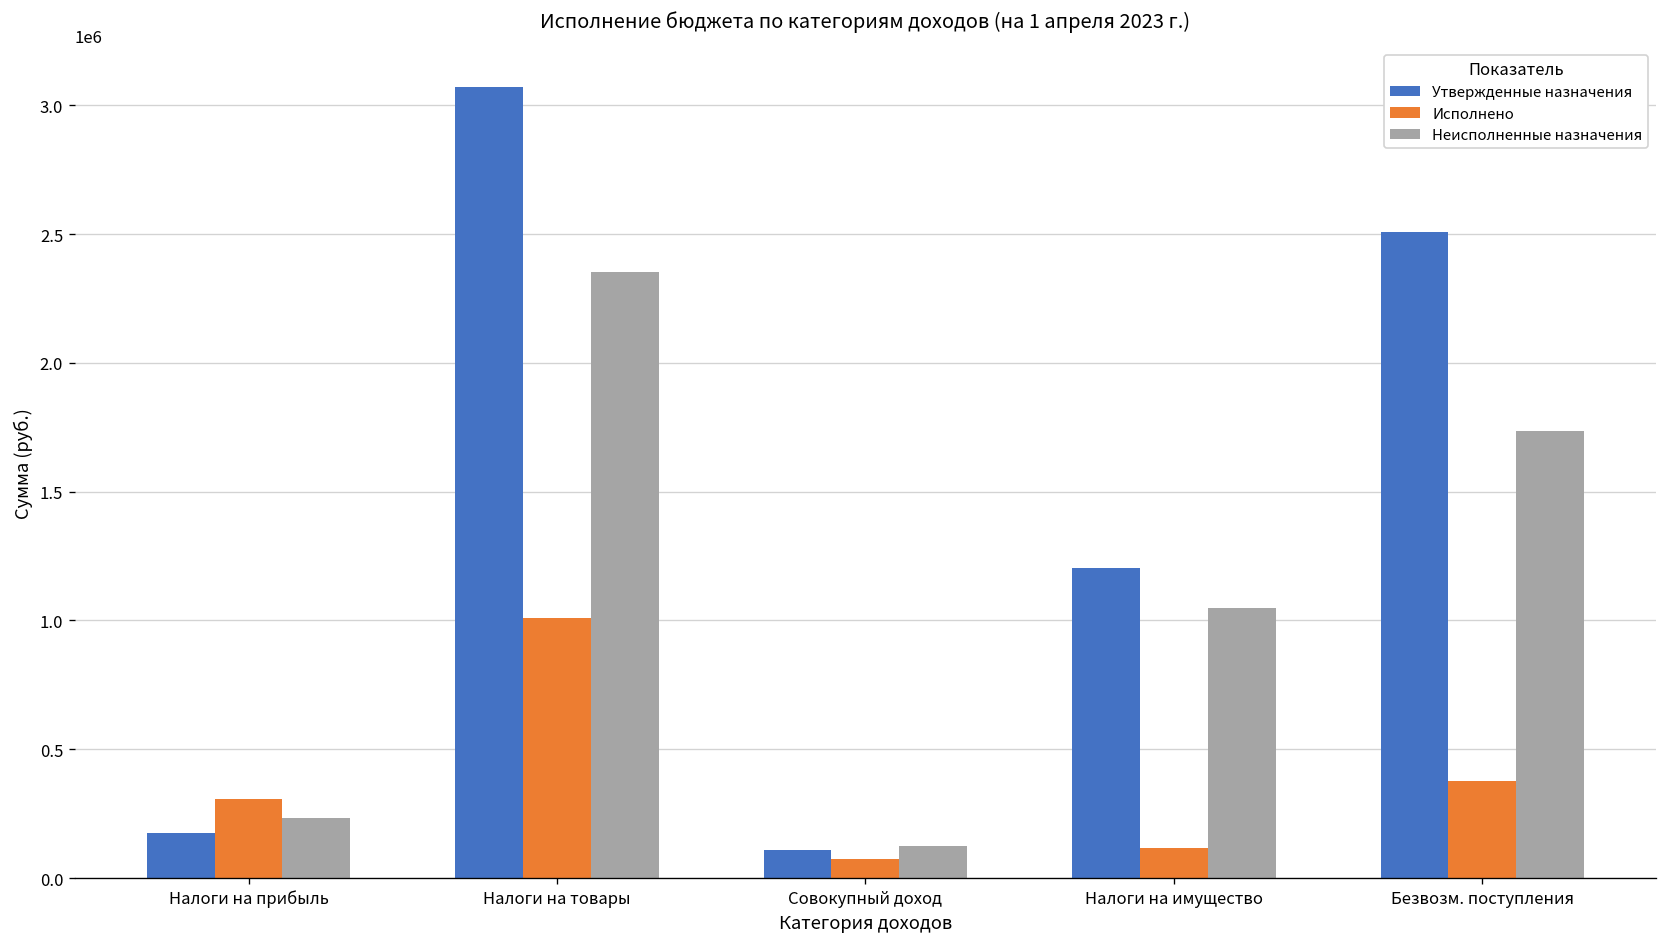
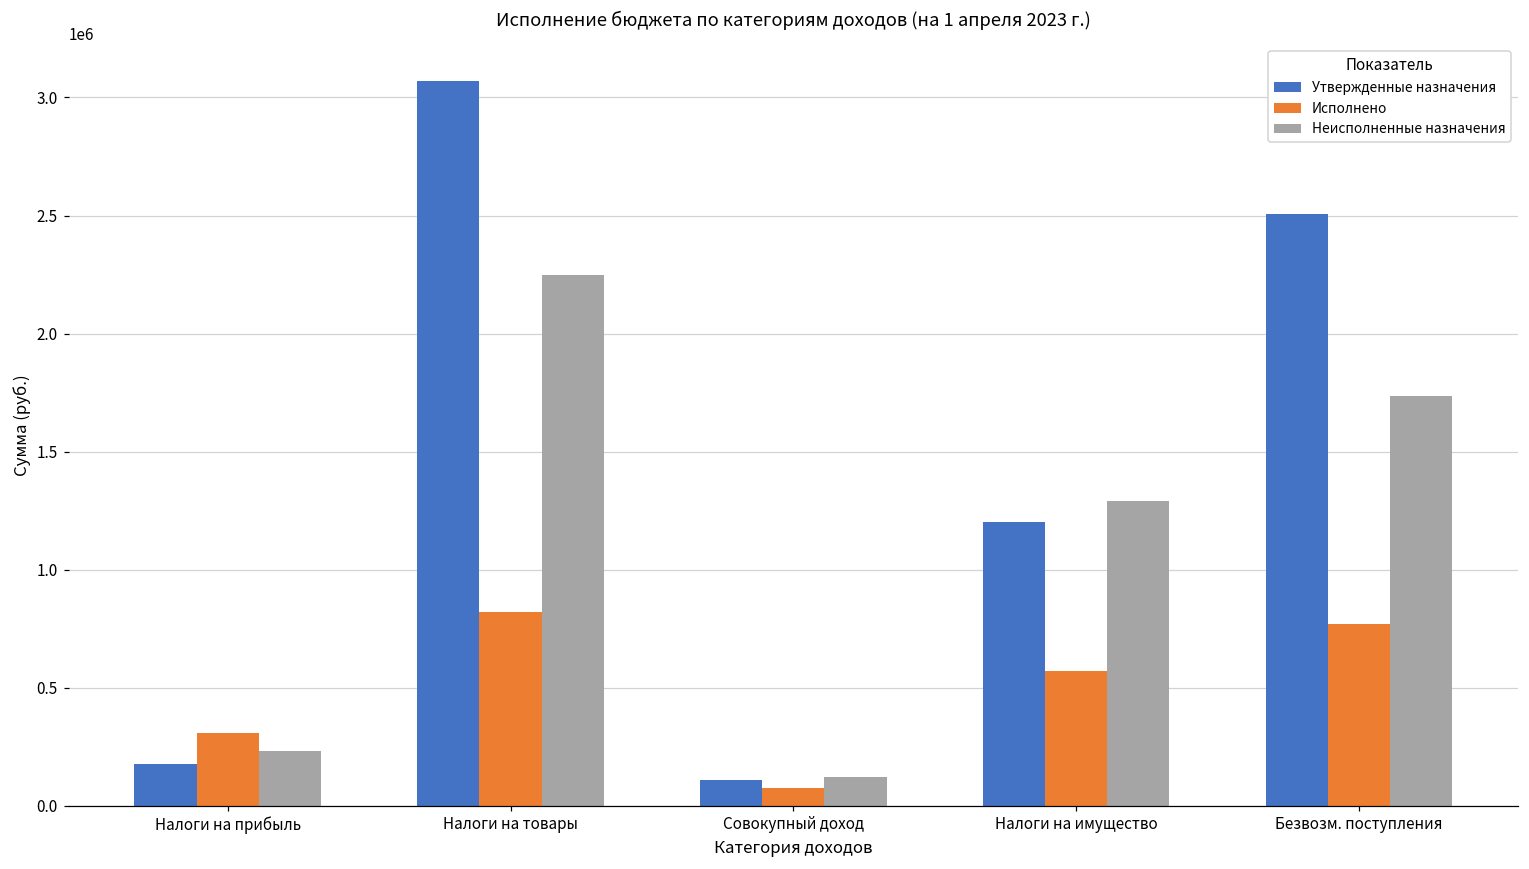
Исполнено, Налоги на товары: 1010000 -> 820000
Неисполненные назначения, Налоги на товары: 2350000 -> 2250000
Исполнено, Налоги на имущество: 110000 -> 570000
Неисполненные назначения, Налоги на имущество: 1050000 -> 1290000
Исполнено, Безвозм. поступления: 380000 -> 770000
